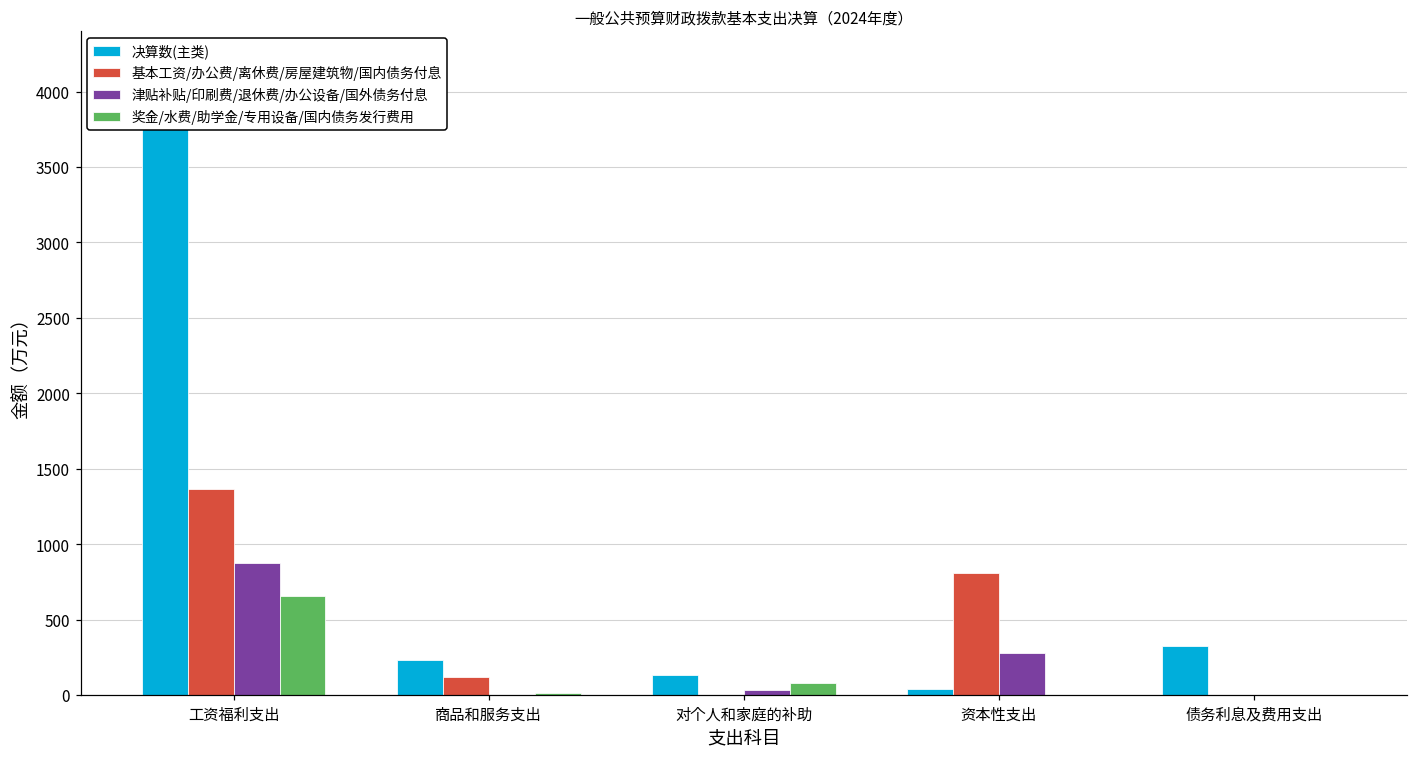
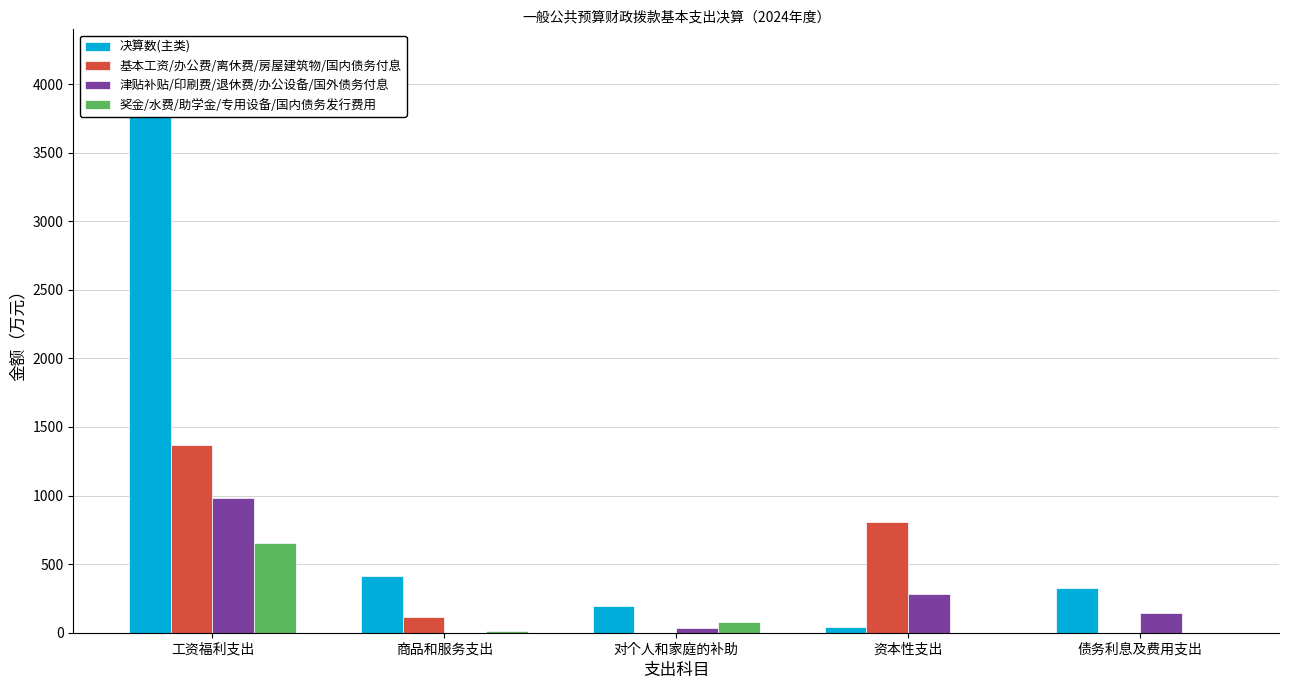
津贴补贴/印刷费/退休费/办公设备/国外债务付息, 工资福利支出: 880 -> 980
决算数(主类), 商品和服务支出: 230 -> 410
决算数(主类), 对个人和家庭的补助: 130 -> 190
津贴补贴/印刷费/退休费/办公设备/国外债务付息, 债务利息及费用支出: 0 -> 150
